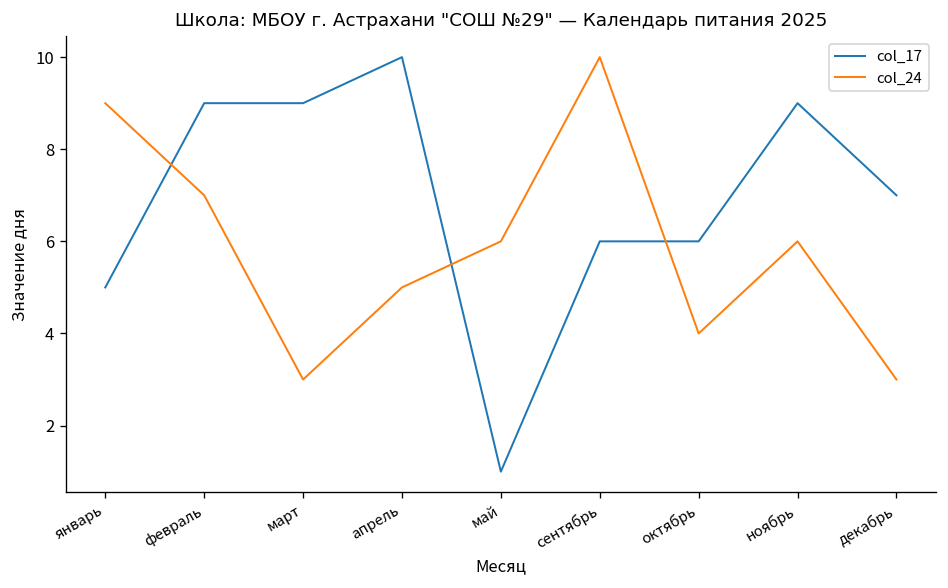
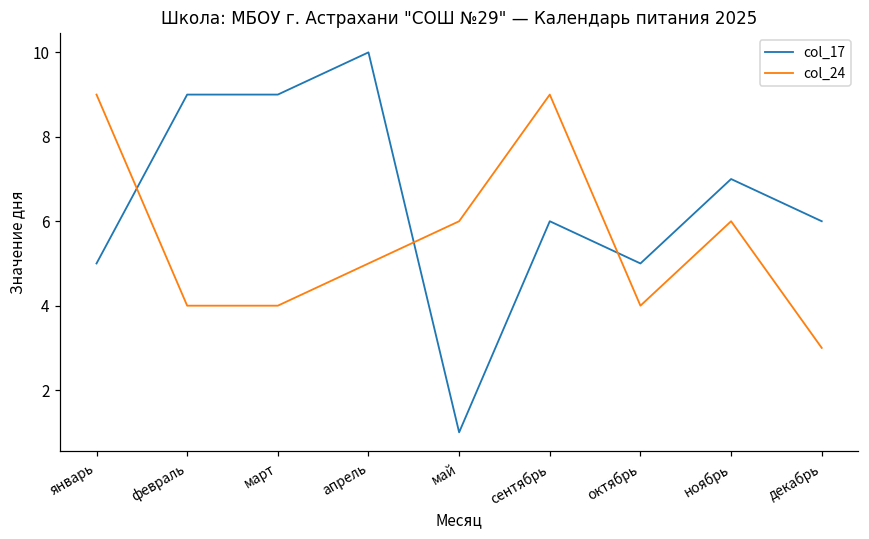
col_24, февраль: 7 -> 4
col_24, март: 3 -> 4
col_24, сентябрь: 10 -> 9
col_17, октябрь: 6 -> 5
col_17, ноябрь: 9 -> 7
col_17, декабрь: 7 -> 6
